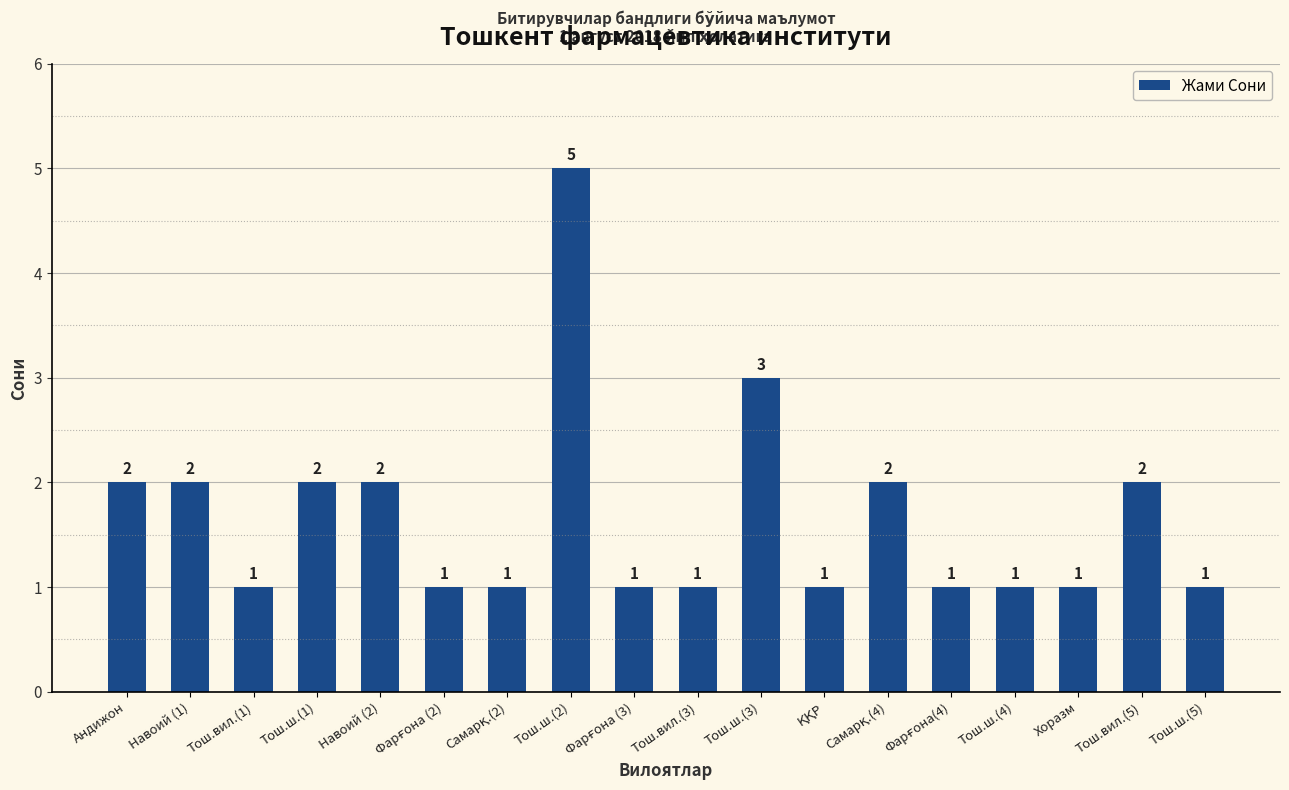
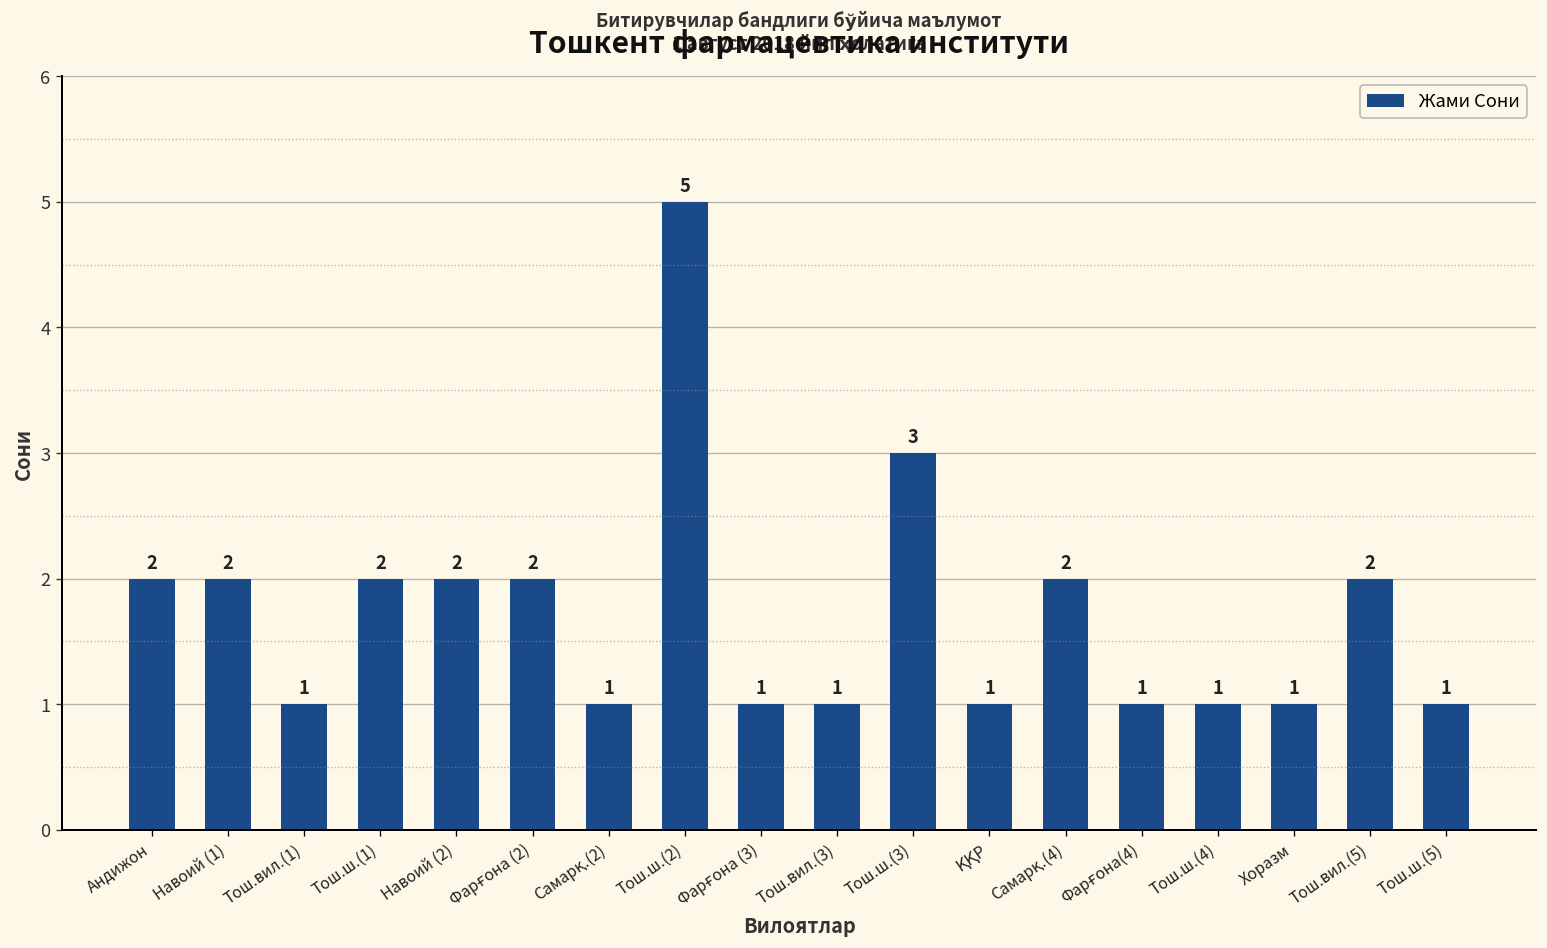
Фарғона (2): 1 -> 2
